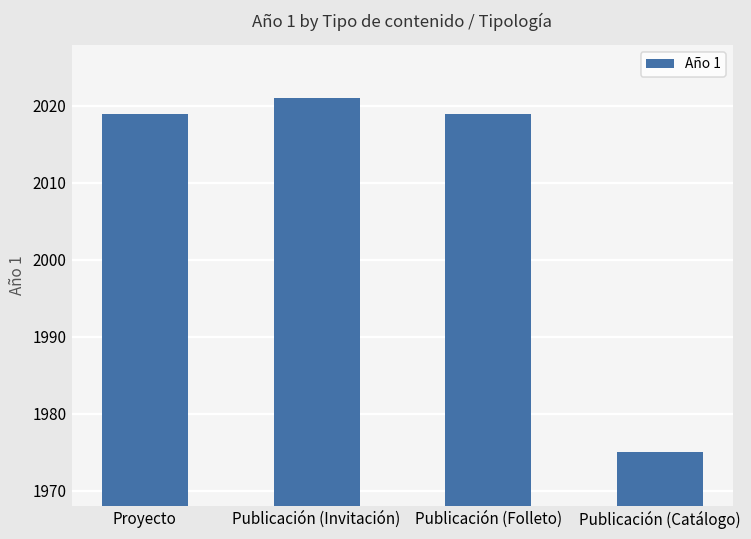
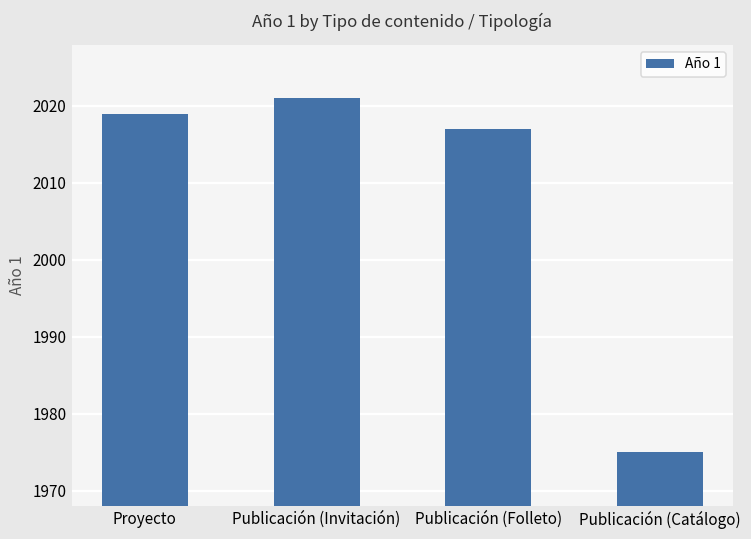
Publicación (Folleto): 2019 -> 2017
